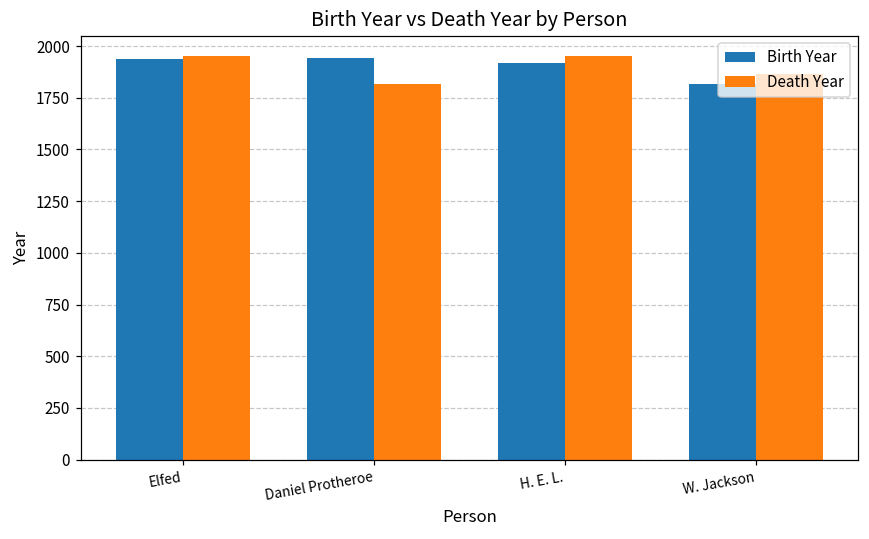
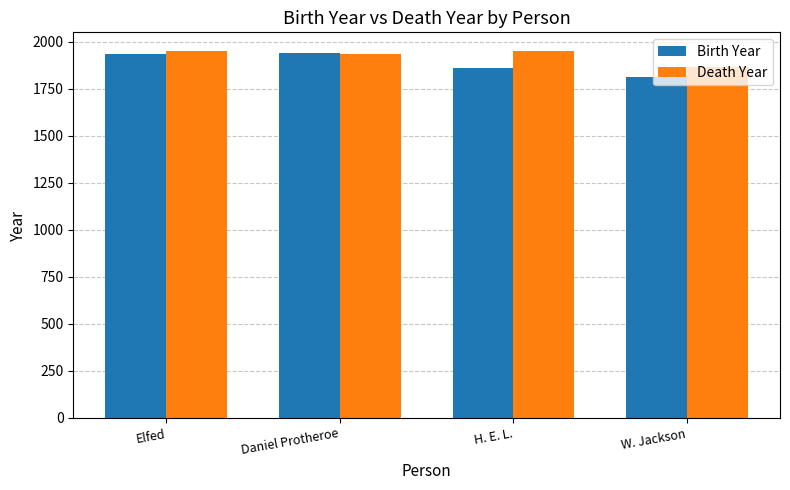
Death Year, Daniel Protheroe: 1820 -> 1930
Birth Year, H. E. L.: 1920 -> 1860
